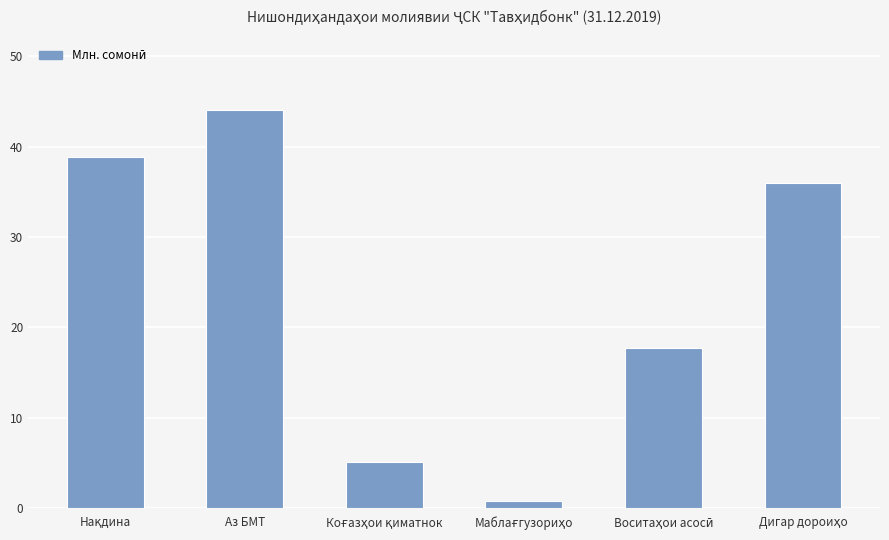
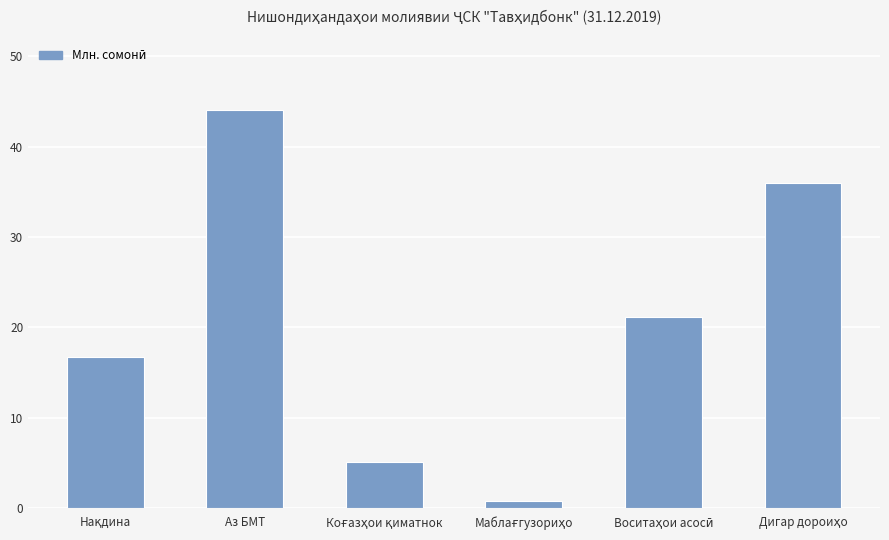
Нақдина: 39 -> 17
Воситаҳои асосӣ: 18 -> 21
